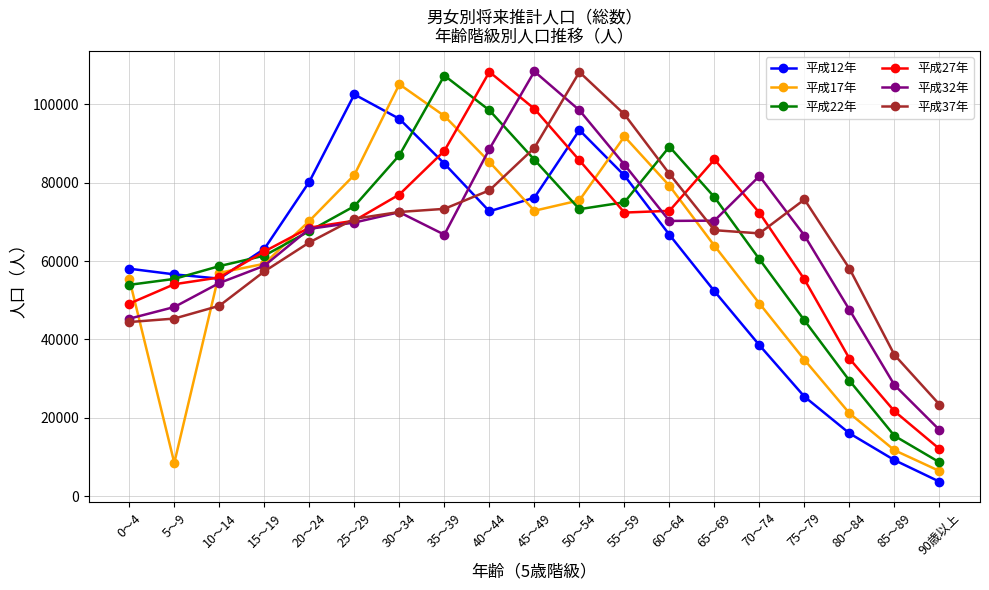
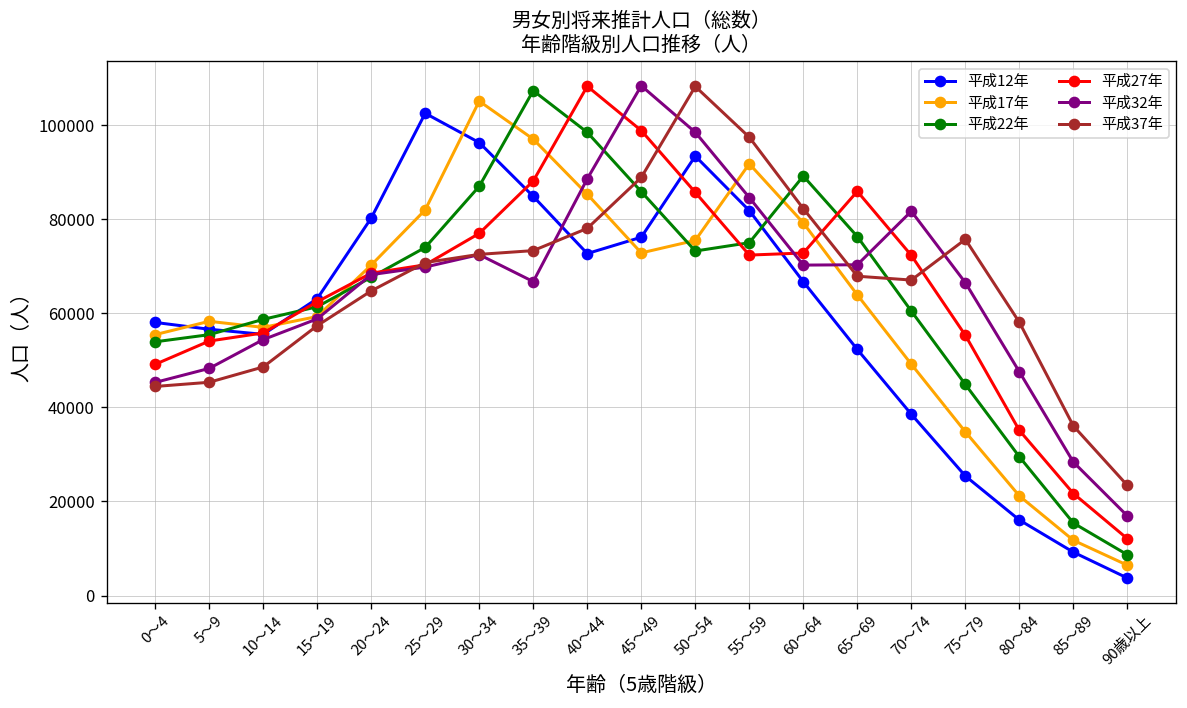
平成17年, 5～9: 9000 -> 58000
